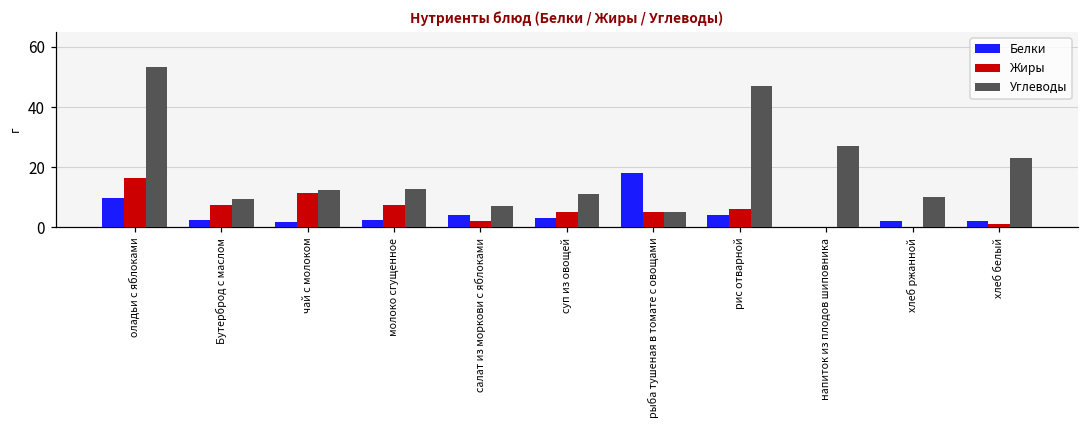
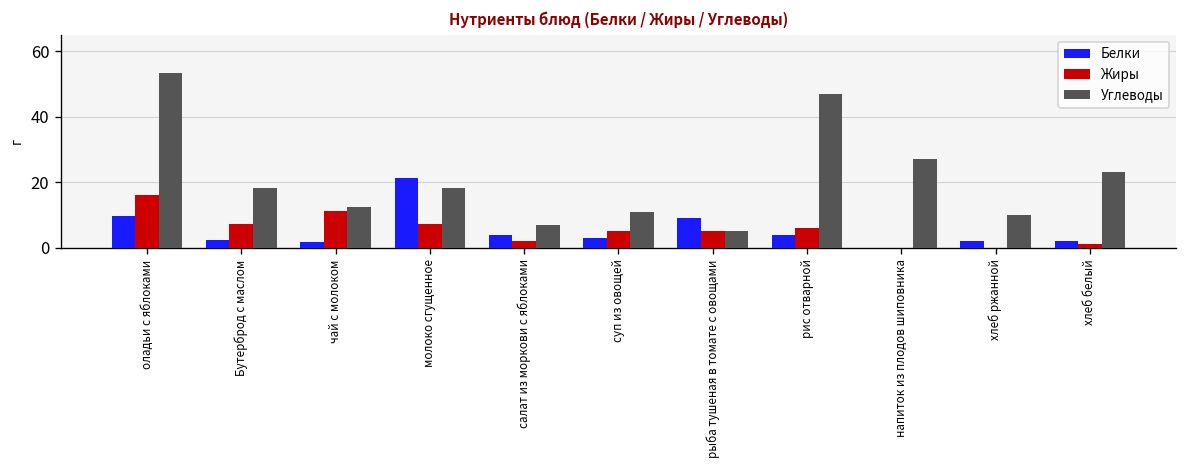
Углеводы, Бутерброд с маслом: 9 -> 18
Белки, молоко сгущенное: 2 -> 21
Углеводы, молоко сгущенное: 13 -> 18
Белки, рыба тушеная в томате с овощами: 18 -> 9
